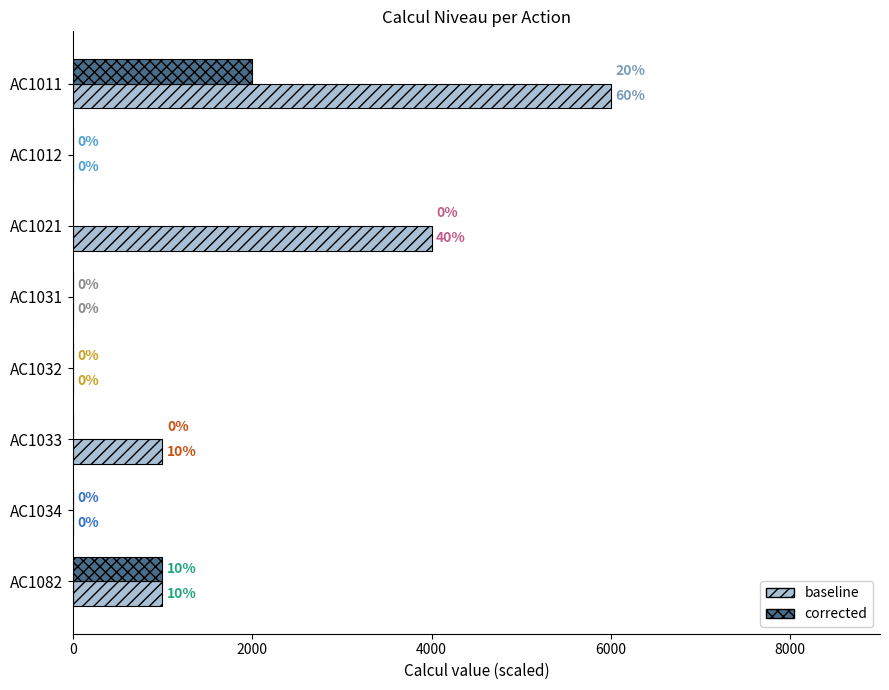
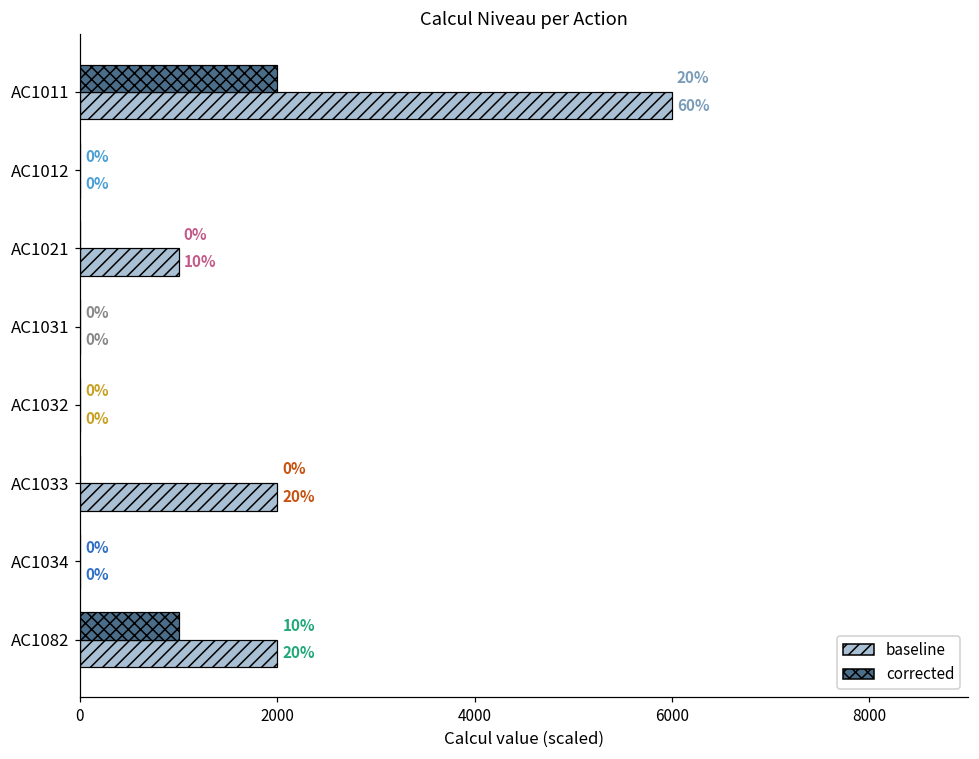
baseline, AC1021: 40% -> 10%
baseline, AC1033: 10% -> 20%
baseline, AC1082: 10% -> 20%
